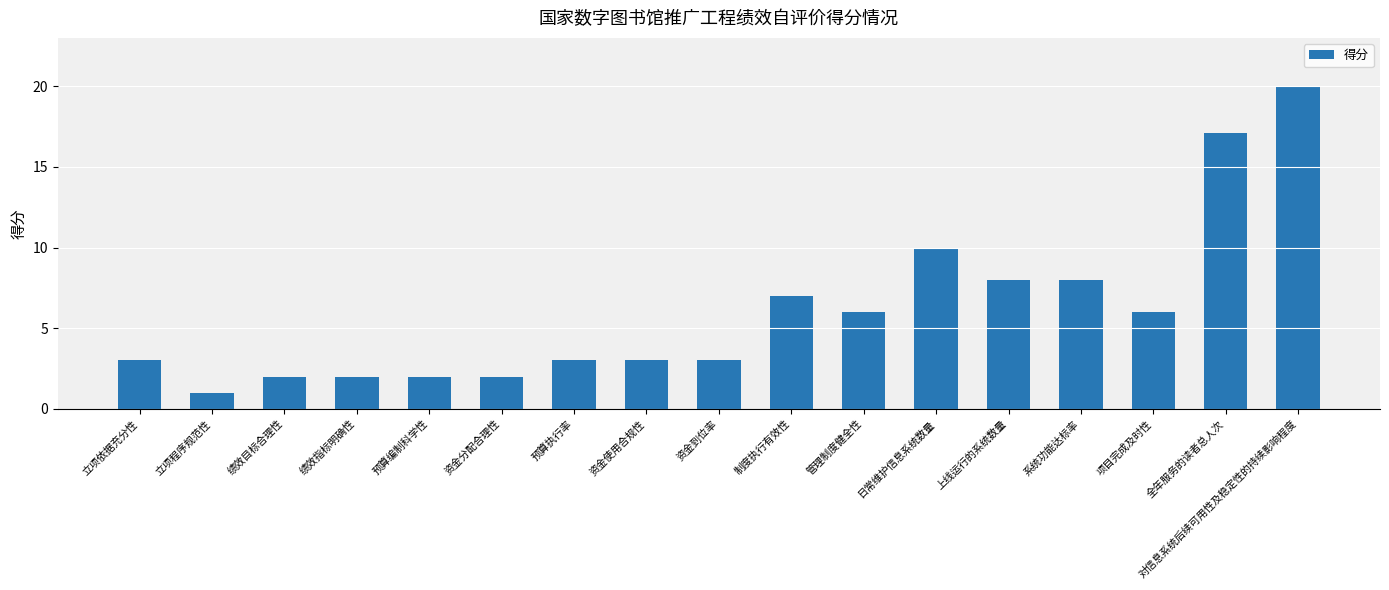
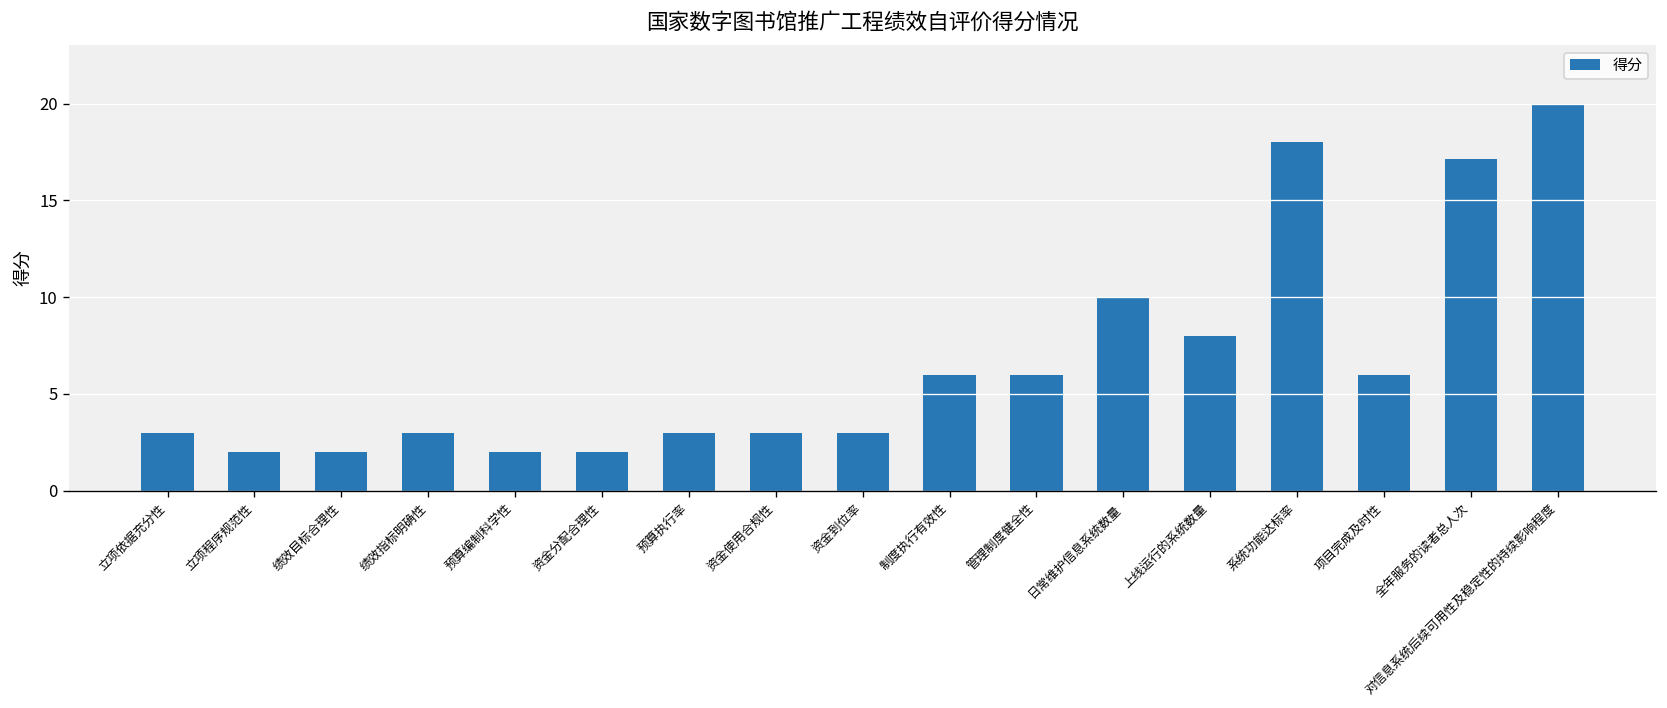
立项程序规范性: 1 -> 2
绩效指标明确性: 2 -> 3
制度执行有效性: 7 -> 6
系统功能达标率: 8 -> 18
